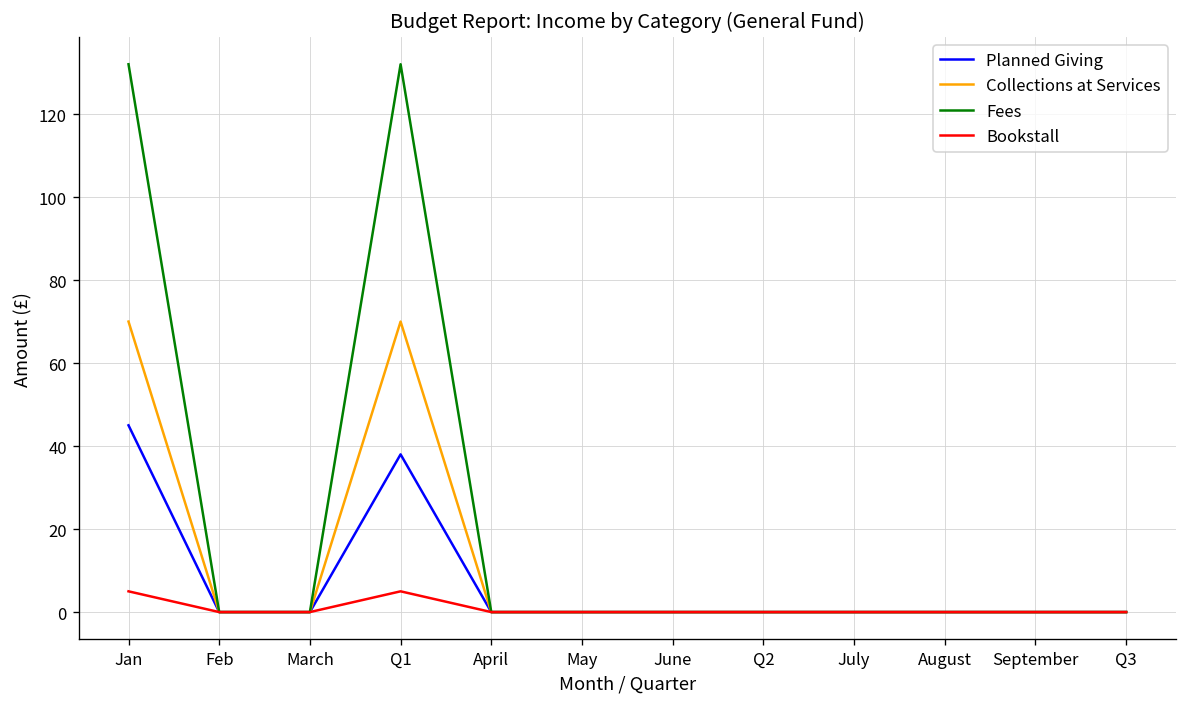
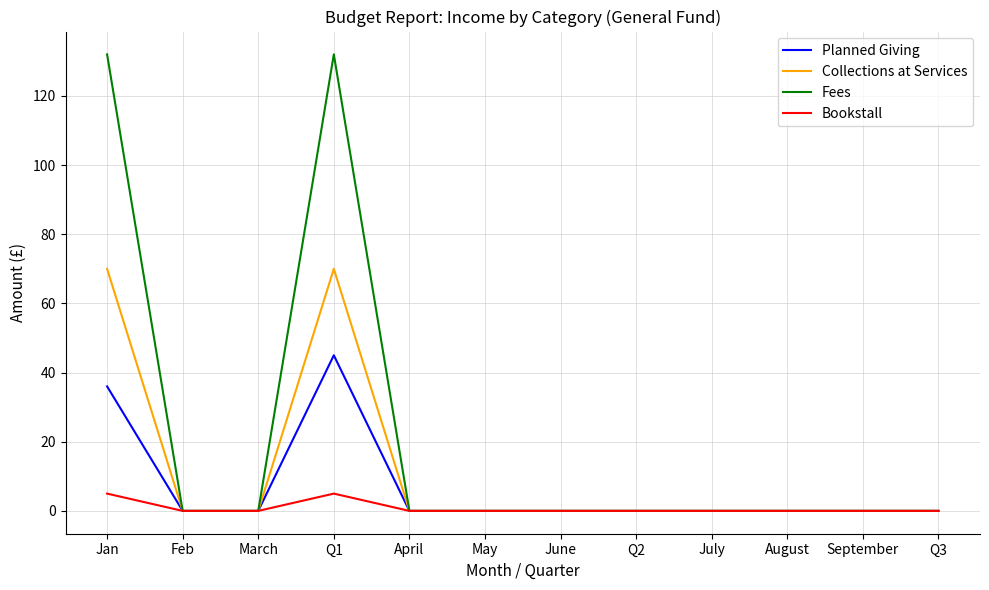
Planned Giving, Jan: 45 -> 36
Planned Giving, Q1: 38 -> 45
